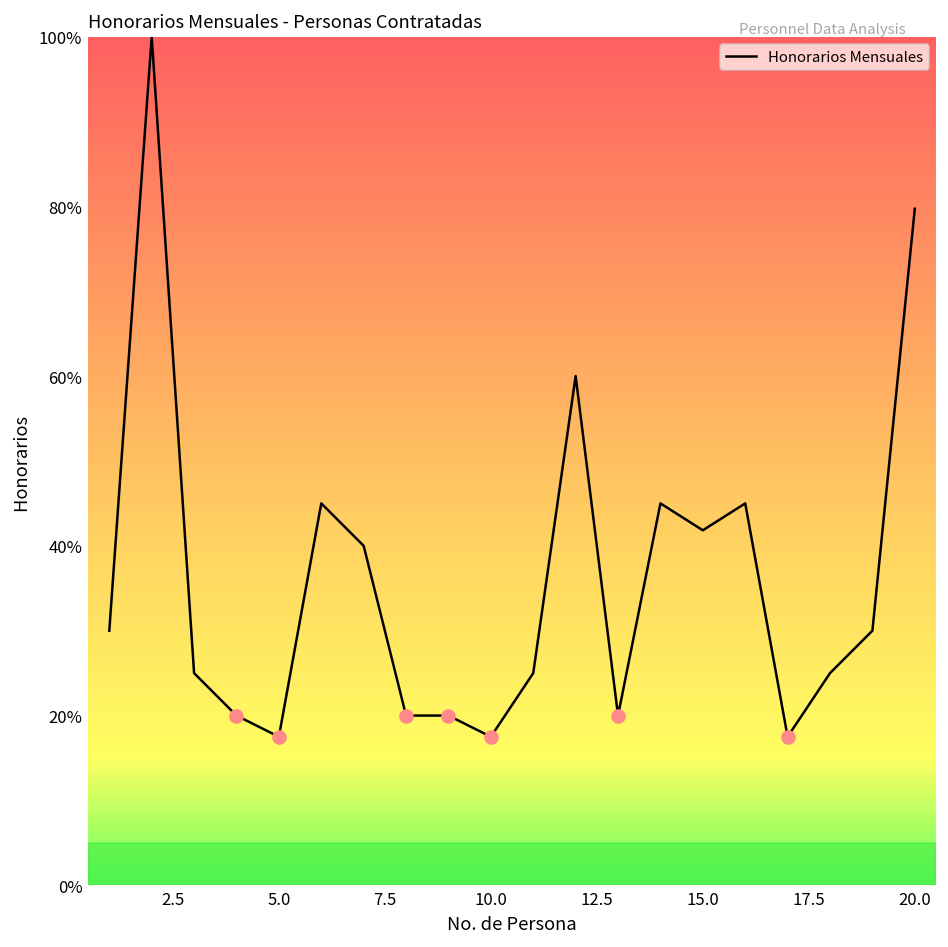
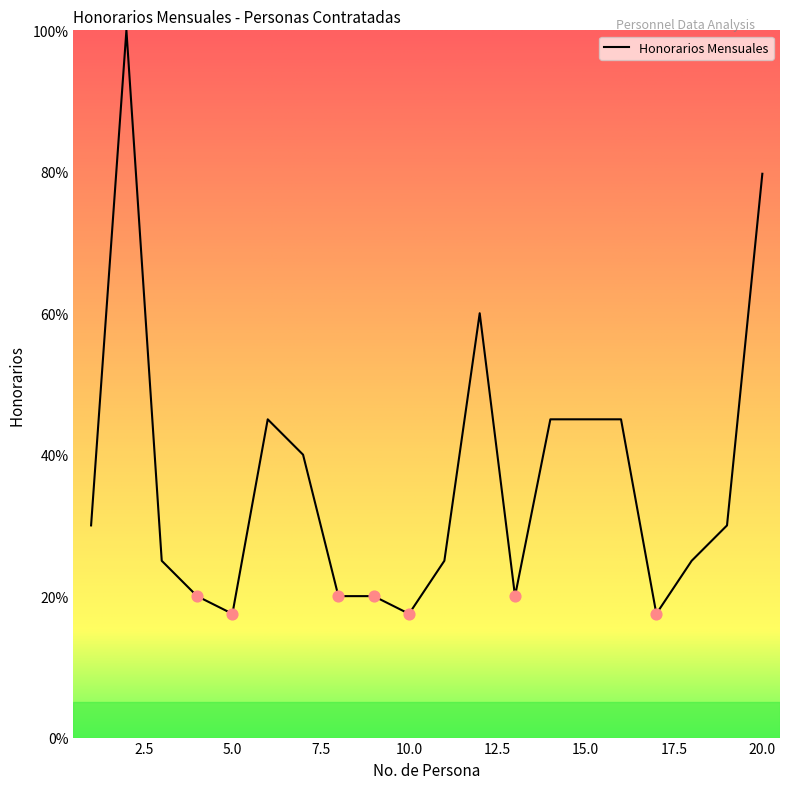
Honorarios Mensuales, 15.0: 42% -> 45%
